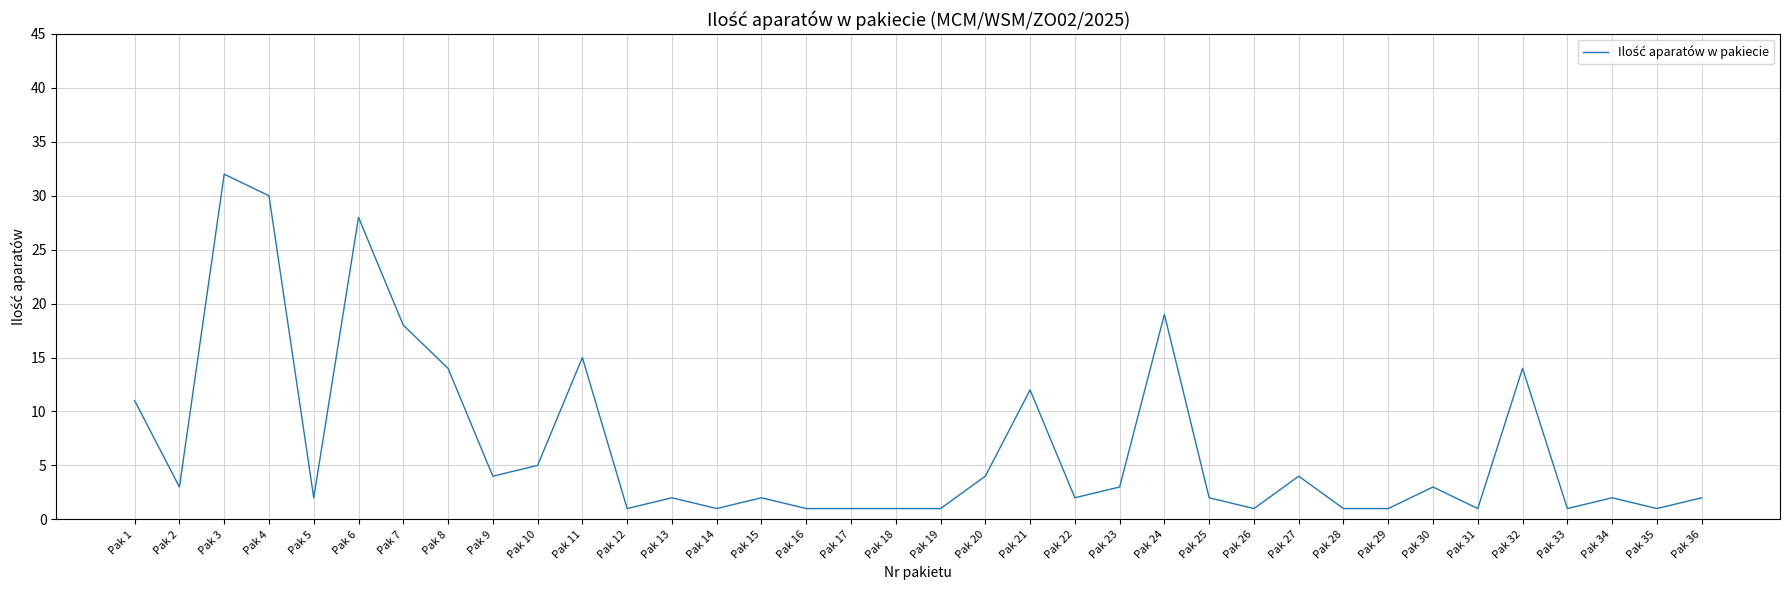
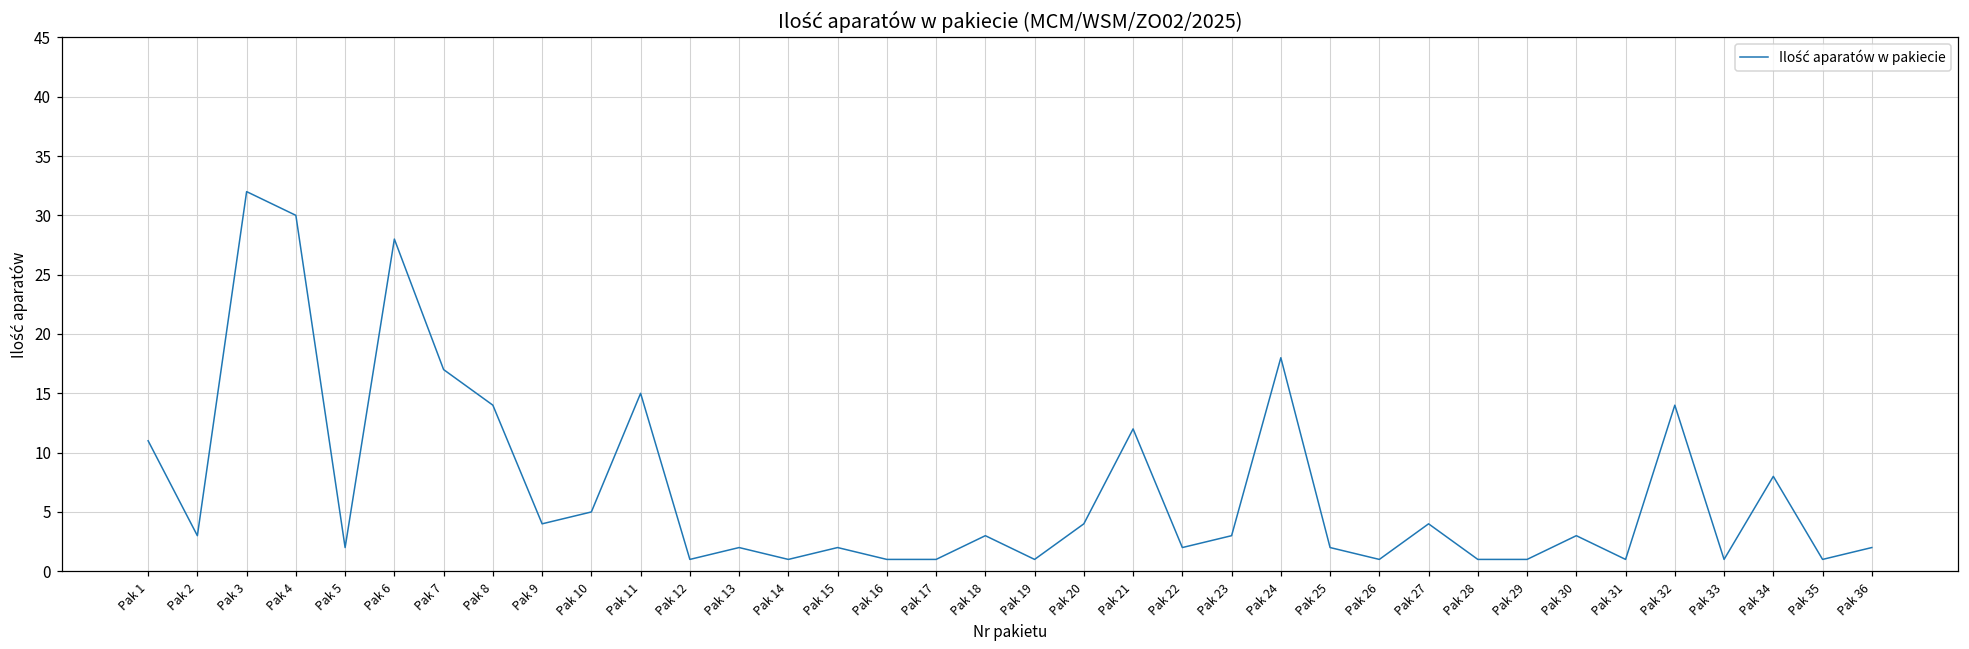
Pak 7: 18 -> 17
Pak 18: 1 -> 3
Pak 24: 19 -> 18
Pak 34: 2 -> 8
